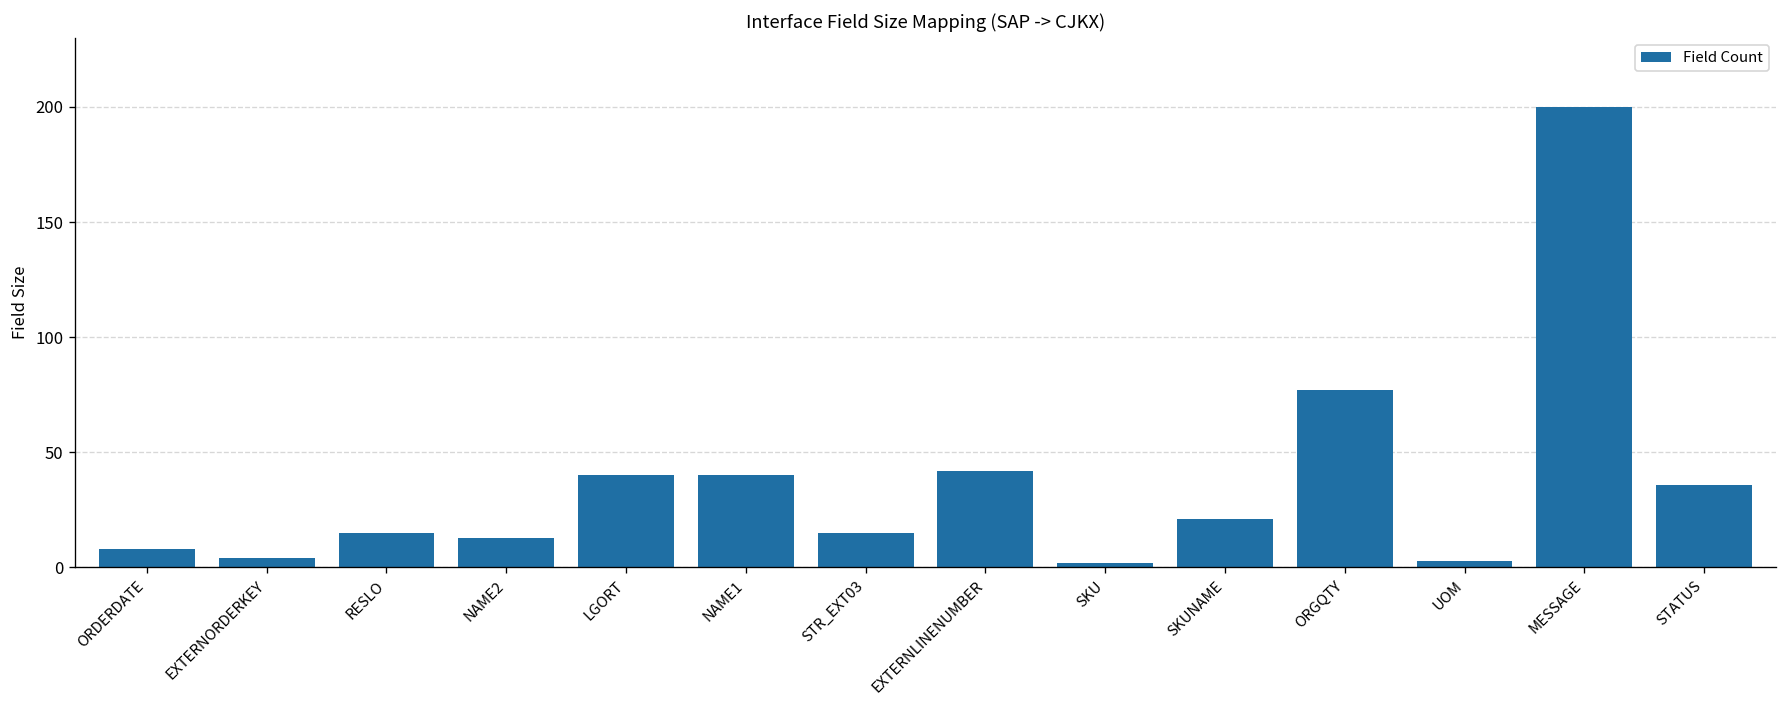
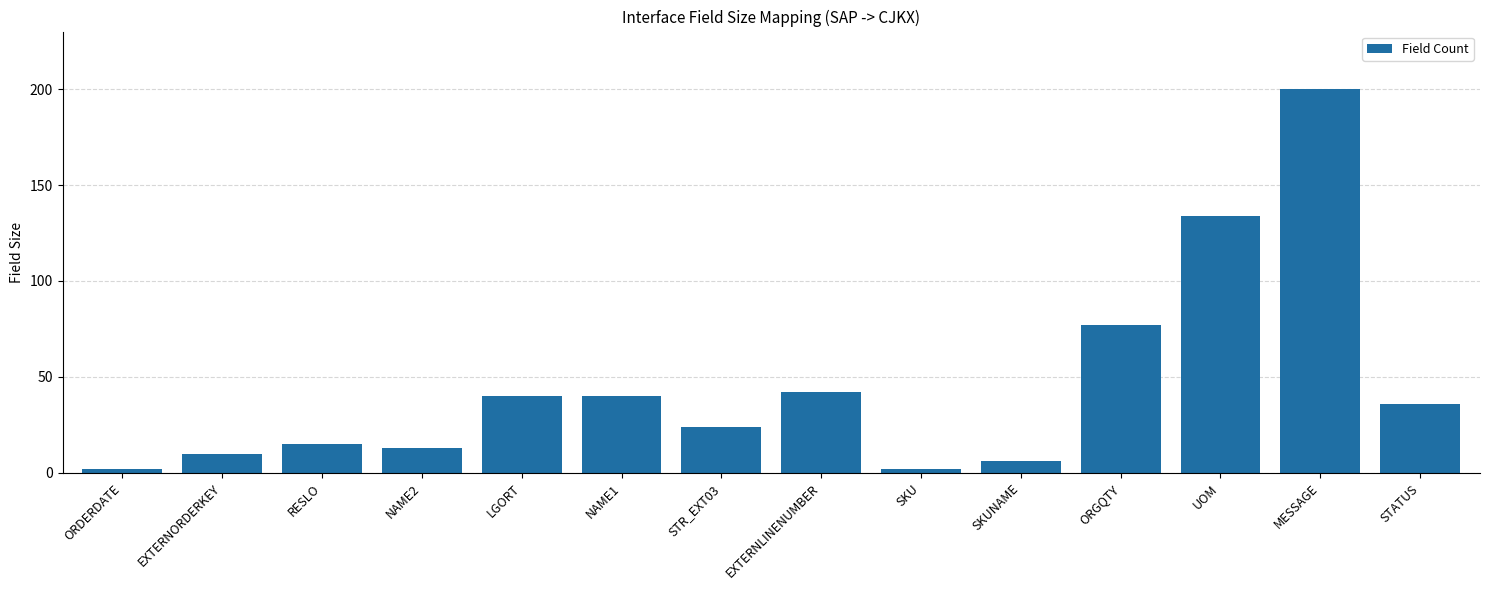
ORDERDATE: 8 -> 2
EXTERNORDERKEY: 4 -> 10
STR_EXT03: 15 -> 24
SKUNAME: 21 -> 6
UOM: 3 -> 134
